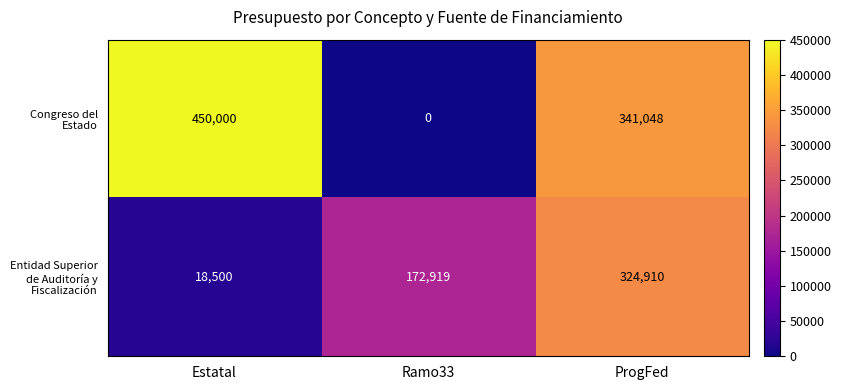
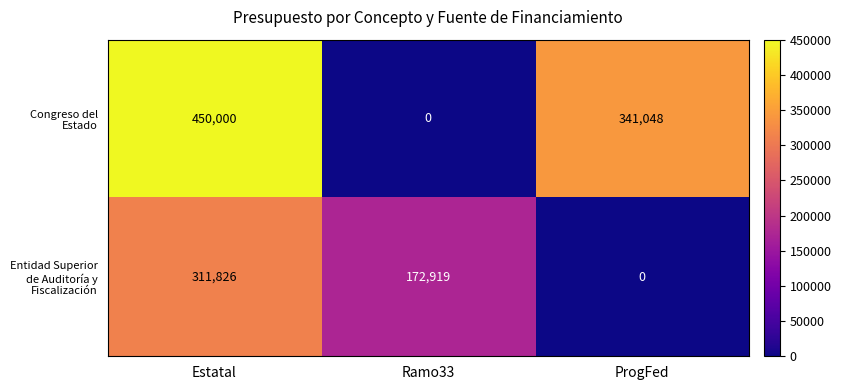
Entidad Superior de Auditoría y Fiscalización, Estatal: 18,500 -> 311,826
Entidad Superior de Auditoría y Fiscalización, ProgFed: 324,910 -> 0
